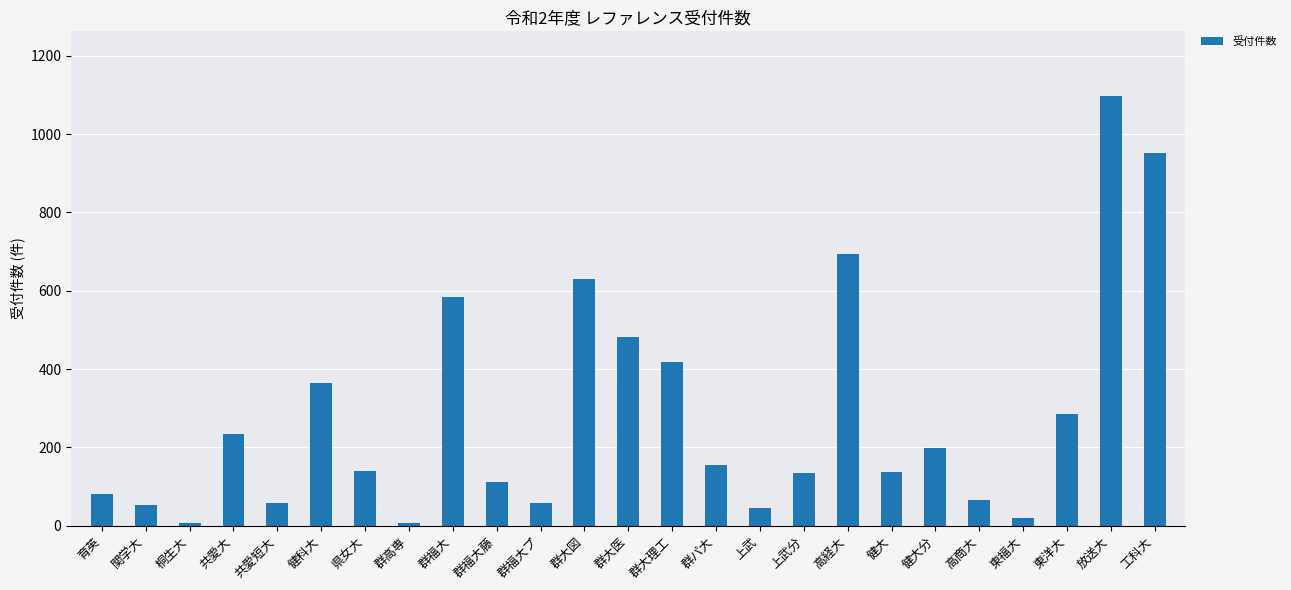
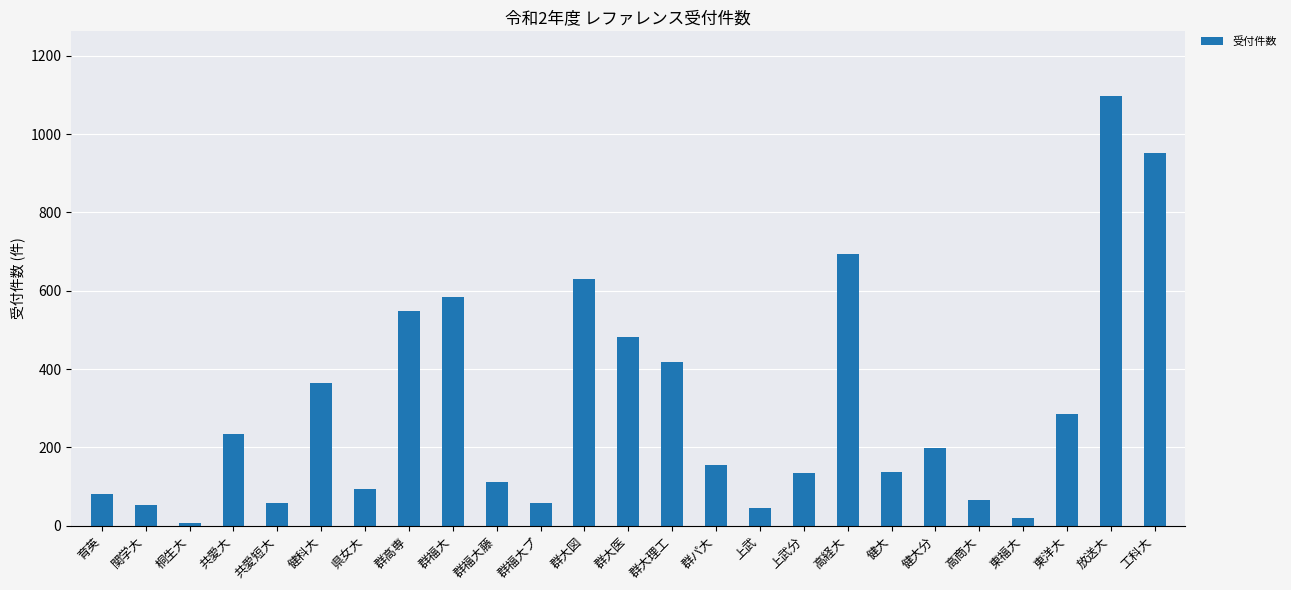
県女大: 140 -> 90
群高専: 10 -> 550
